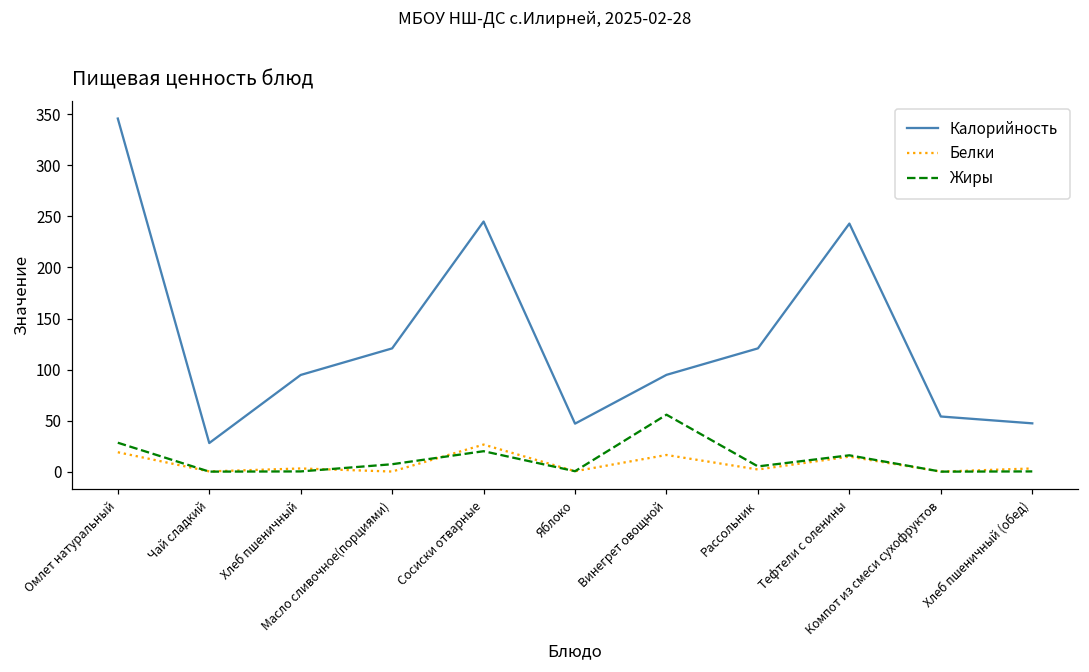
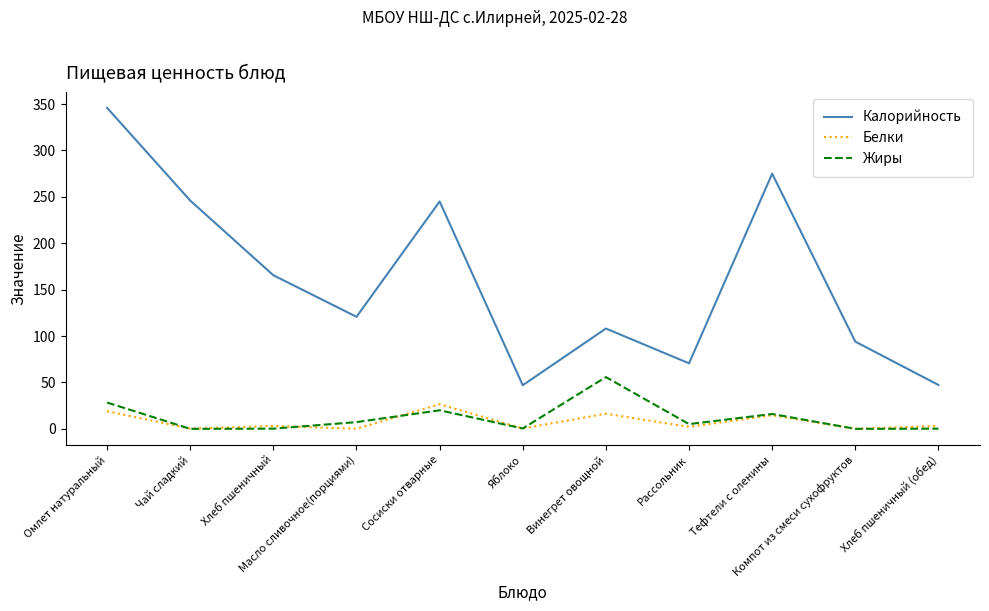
Калорийность, Чай сладкий: 30 -> 250
Калорийность, Хлеб пшеничный: 90 -> 170
Калорийность, Винегрет овощной: 90 -> 110
Калорийность, Рассольник: 120 -> 70
Калорийность, Тефтели с оленины: 240 -> 280
Калорийность, Компот из смеси сухофруктов: 50 -> 90
